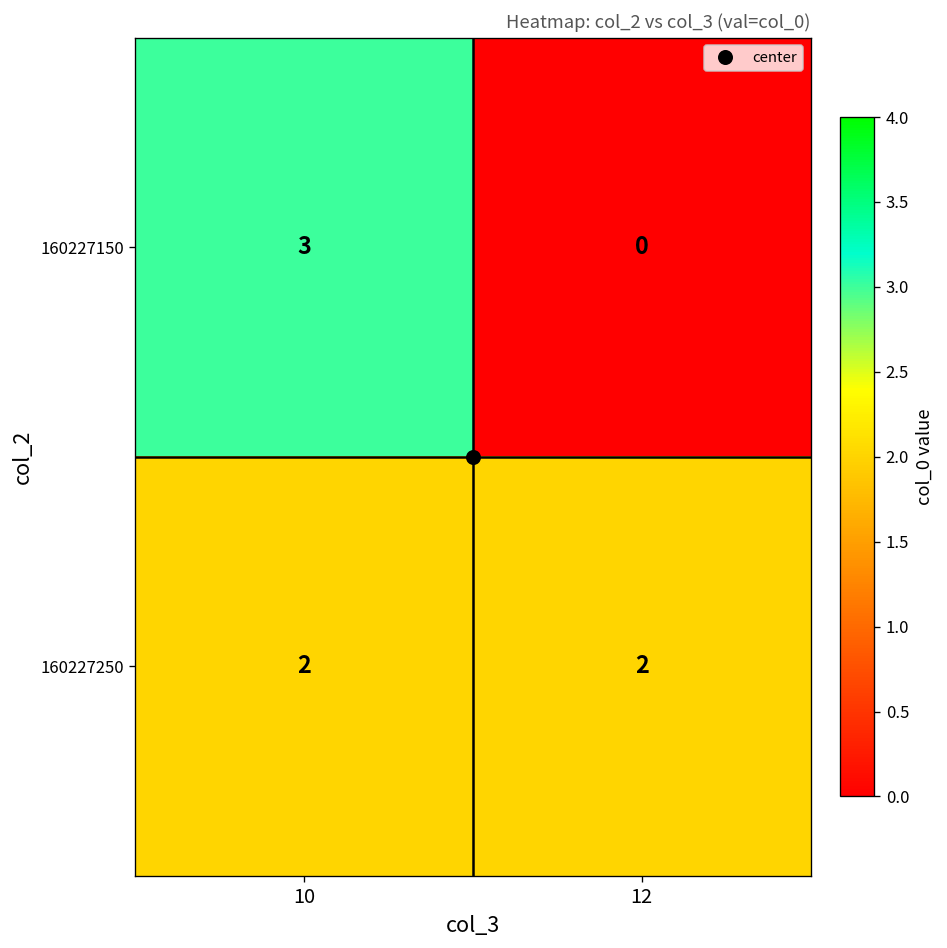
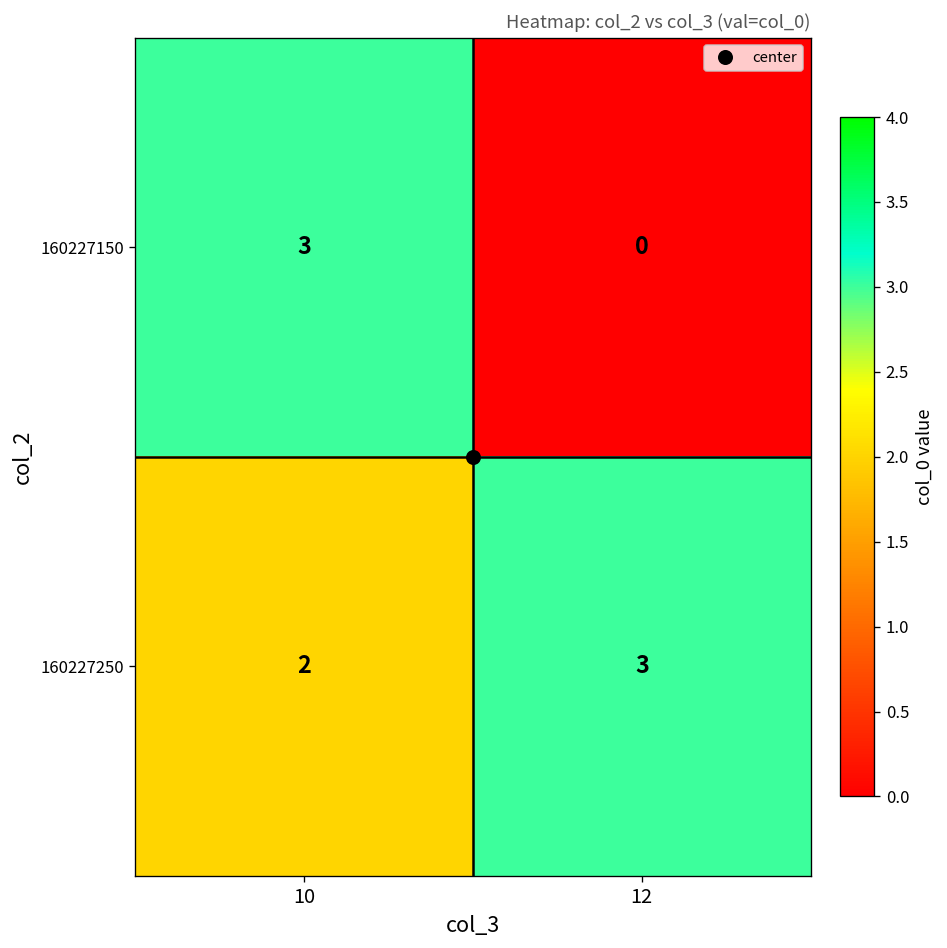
160227250, 12: 2 -> 3
